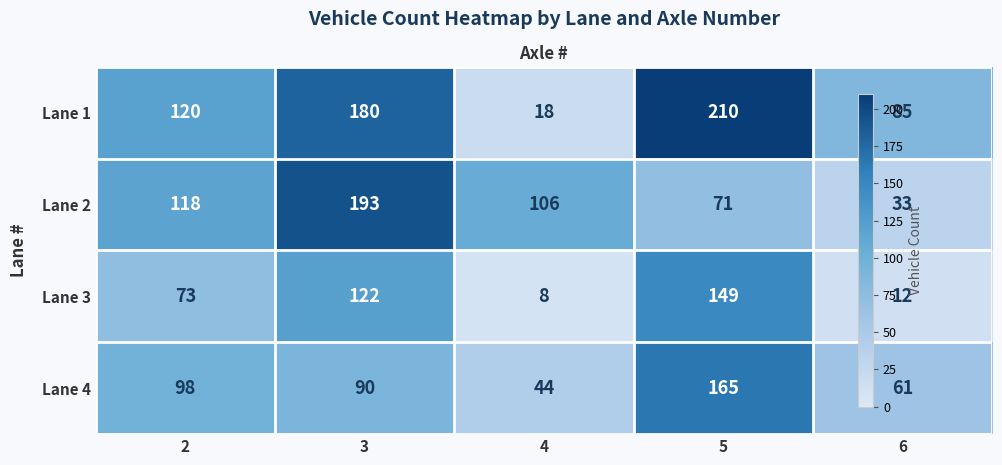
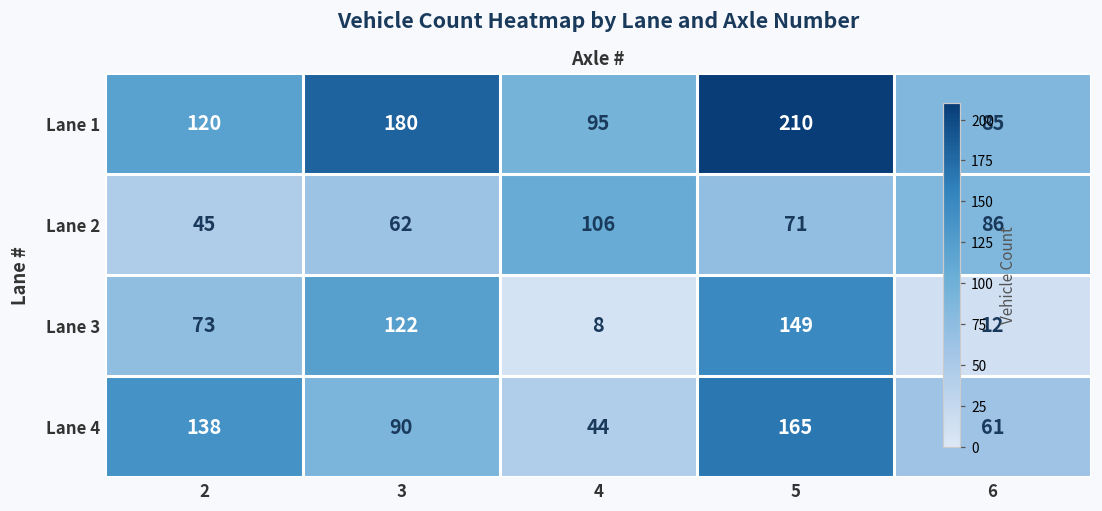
Lane 1, 4: 18 -> 95
Lane 2, 2: 118 -> 45
Lane 2, 3: 193 -> 62
Lane 2, 6: 33 -> 86
Lane 4, 2: 98 -> 138
